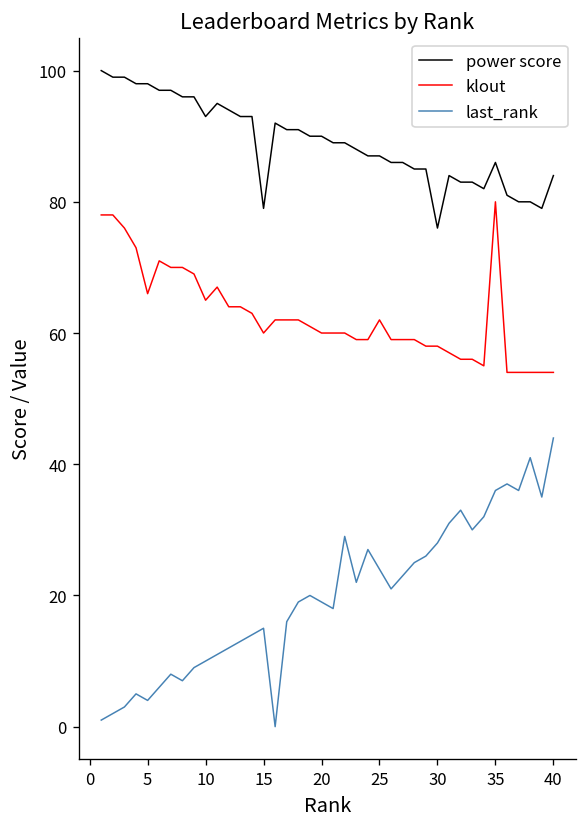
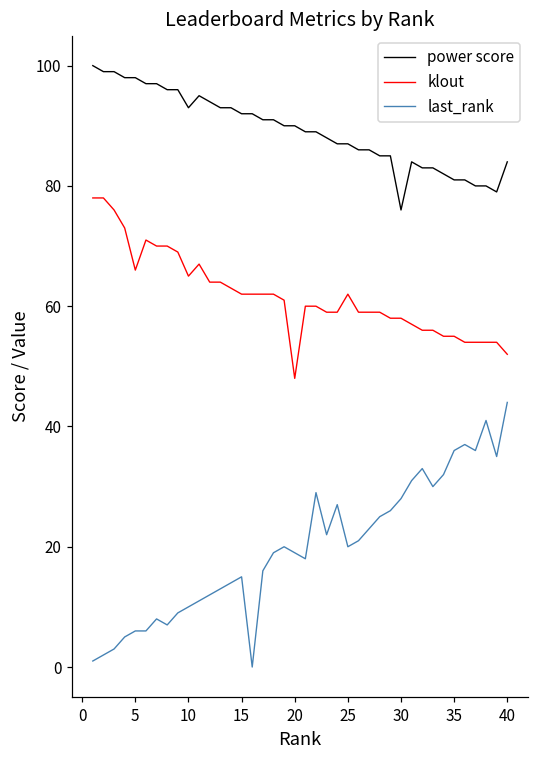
last_rank, 5: 4 -> 6
power score, 15: 79 -> 92
klout, 15: 60 -> 62
klout, 20: 60 -> 48
last_rank, 25: 24 -> 20
power score, 35: 86 -> 81
klout, 35: 80 -> 55
klout, 40: 54 -> 52
